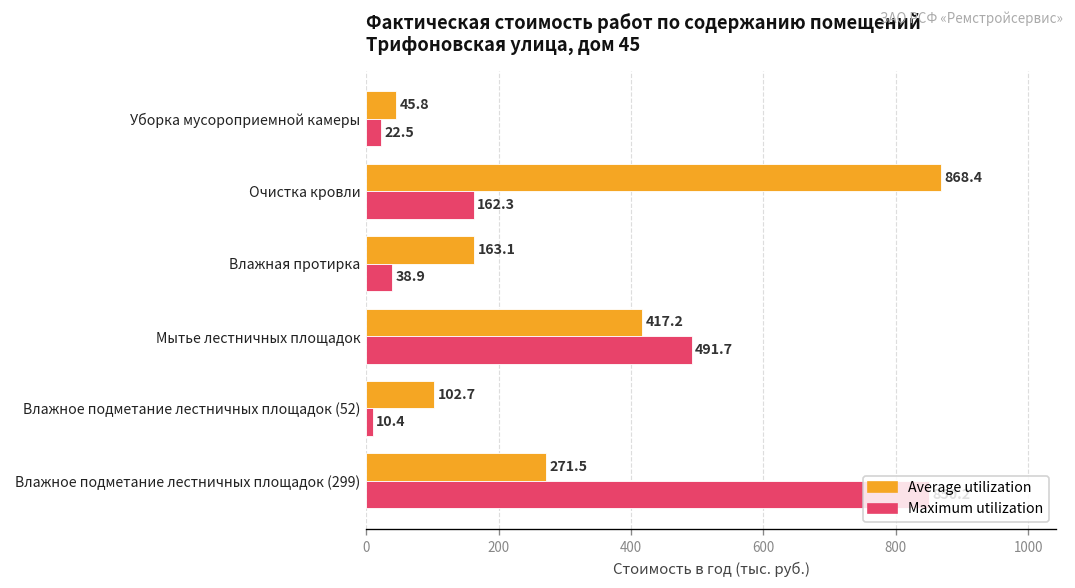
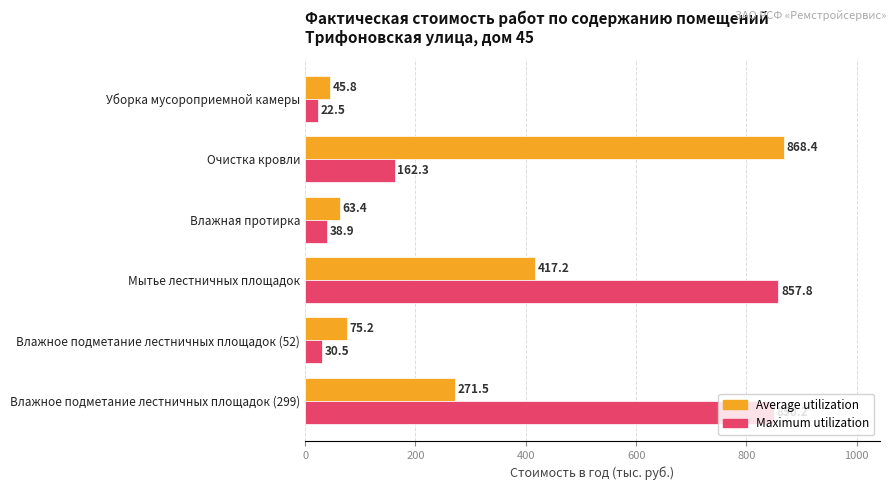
Average utilization, Влажная протирка: 163.1 -> 63.4
Maximum utilization, Мытье лестничных площадок: 491.7 -> 857.8
Average utilization, Влажное подметание лестничных площадок (52): 102.7 -> 75.2
Maximum utilization, Влажное подметание лестничных площадок (52): 10.4 -> 30.5
